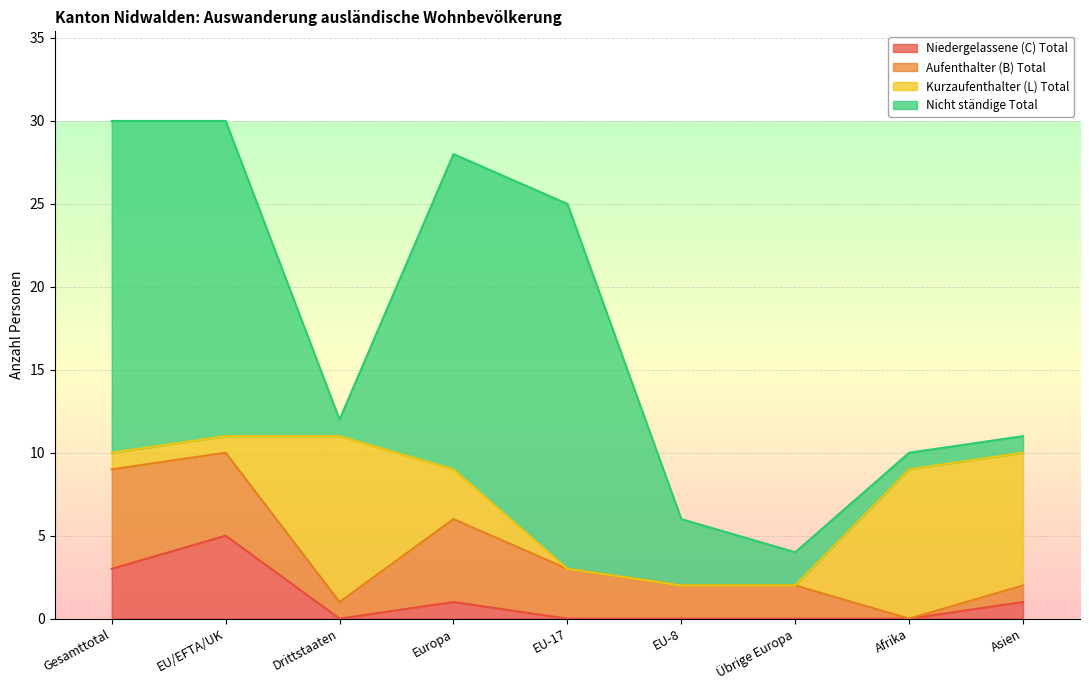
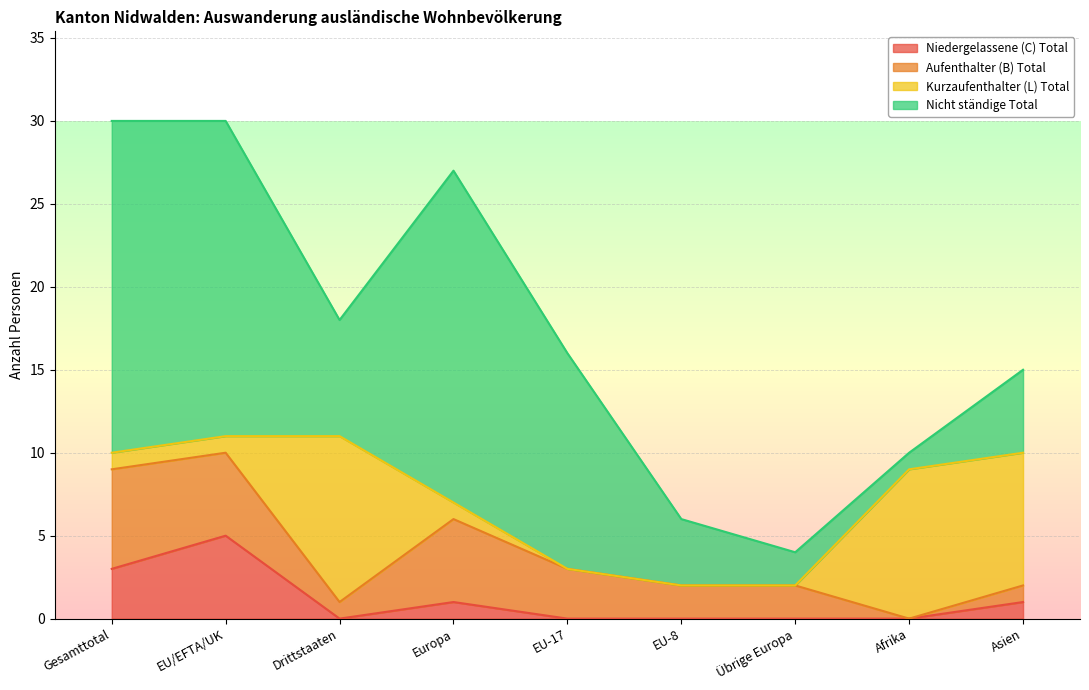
Nicht ständige Total, Drittstaaten: 1 -> 7
Kurzaufenthalter (L) Total, Europa: 3 -> 1
Nicht ständige Total, Europa: 19 -> 20
Nicht ständige Total, EU-17: 22 -> 13
Nicht ständige Total, Asien: 1 -> 5
